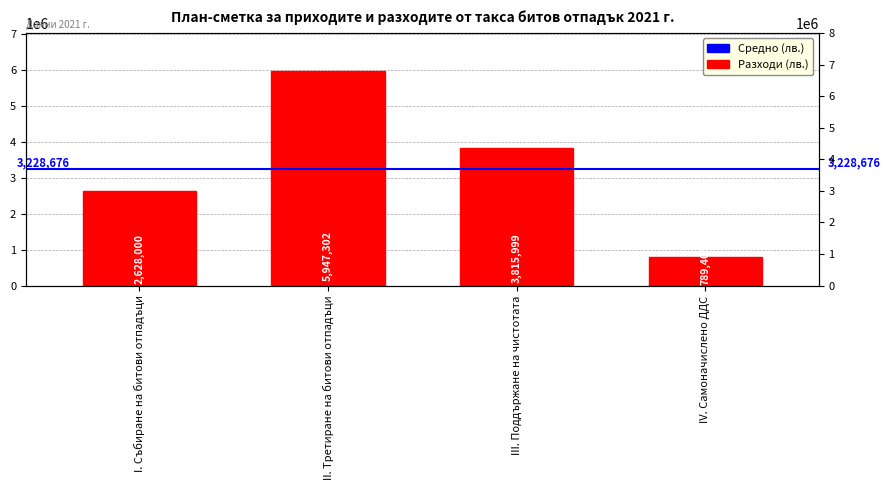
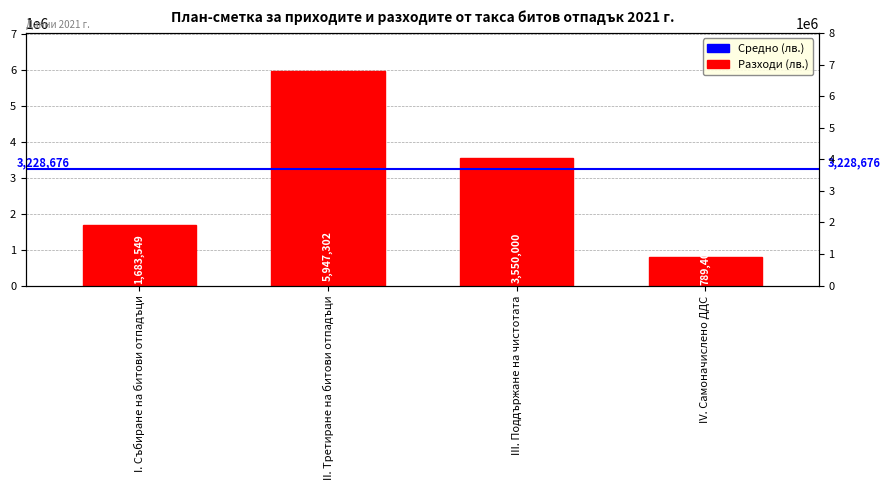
І. Събиране на битови отпадъци: 2,628,000 -> 1,683,549
ІІІ. Поддържане на чистотата: 3,815,999 -> 3,550,000
